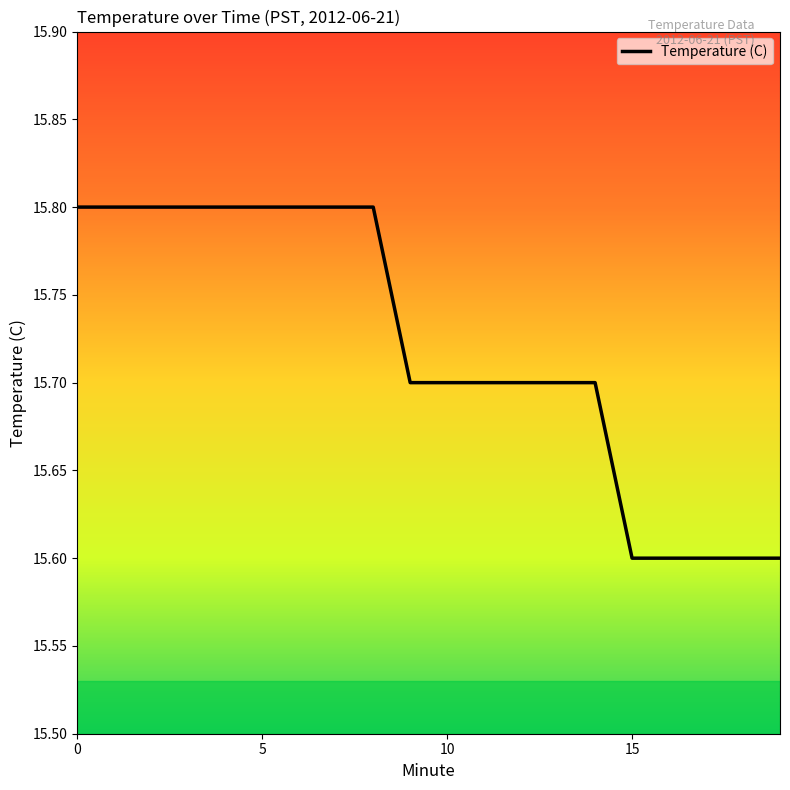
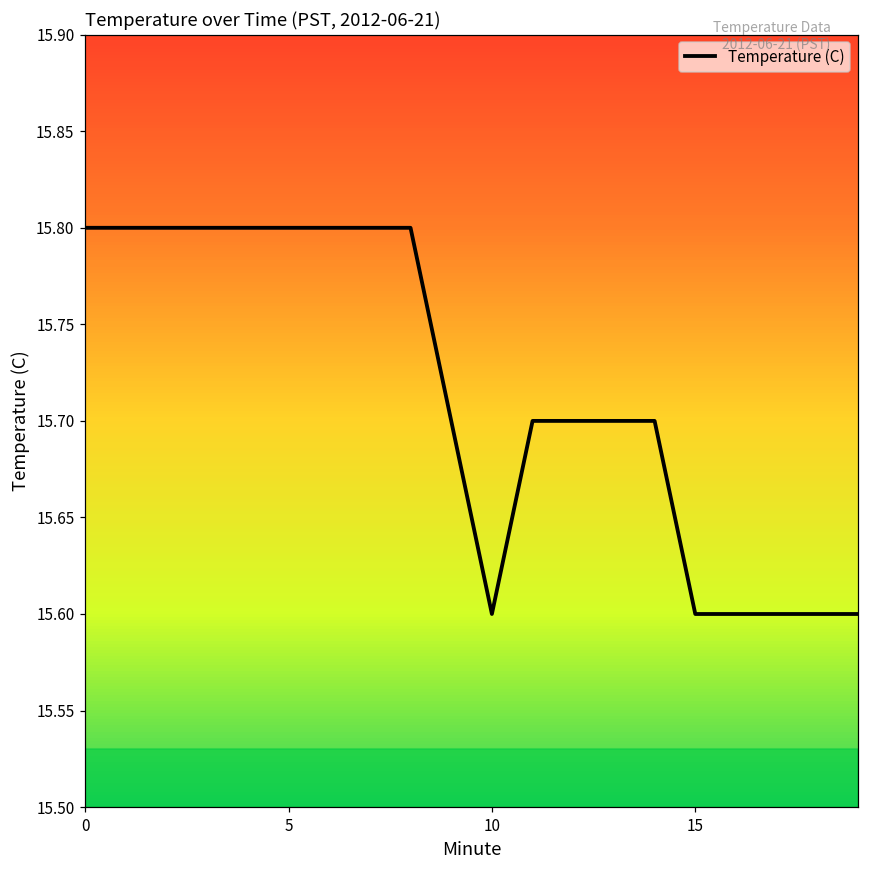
10: 15.7 -> 15.6
